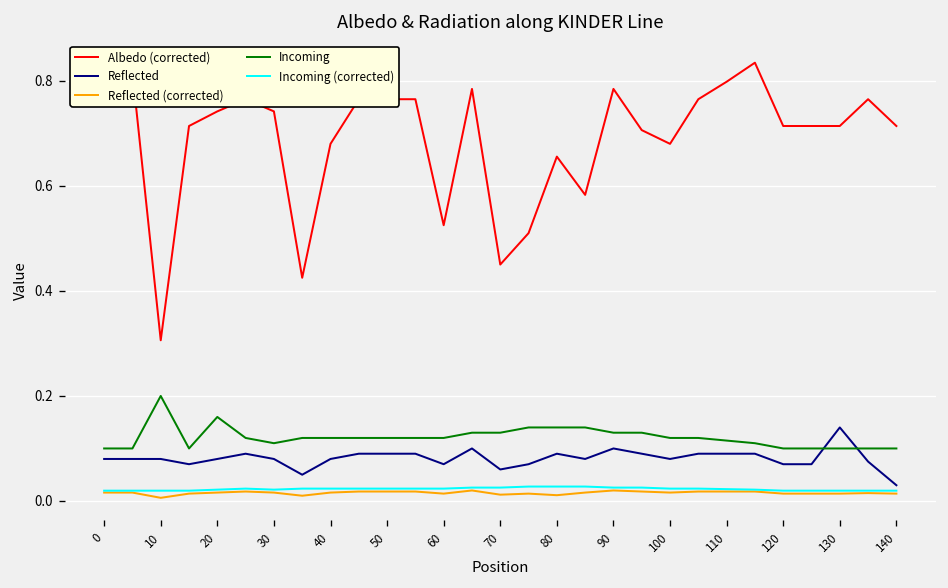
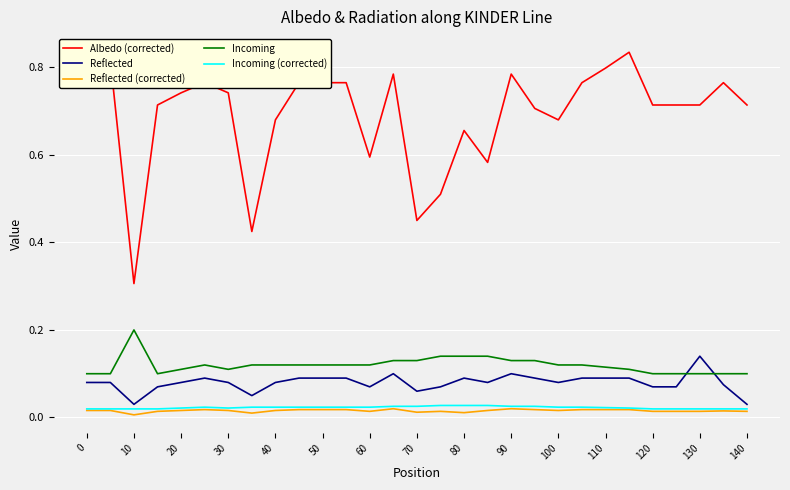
Reflected, 10: 0.08 -> 0.03
Incoming, 20: 0.16 -> 0.11
Albedo (corrected), 60: 0.53 -> 0.60
